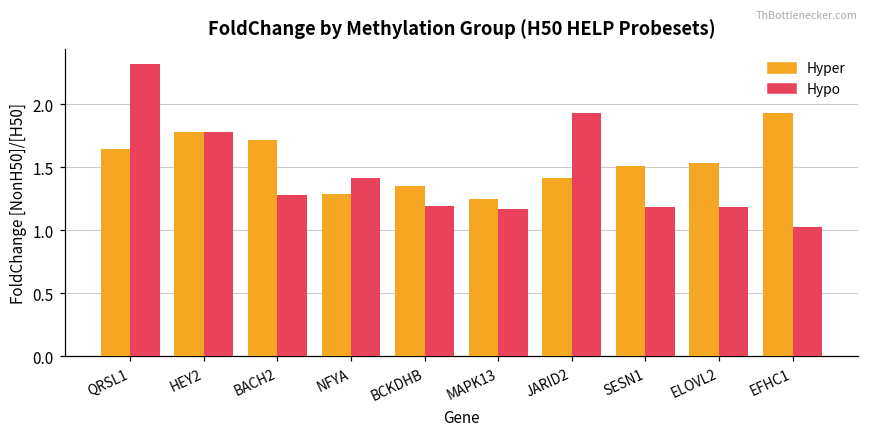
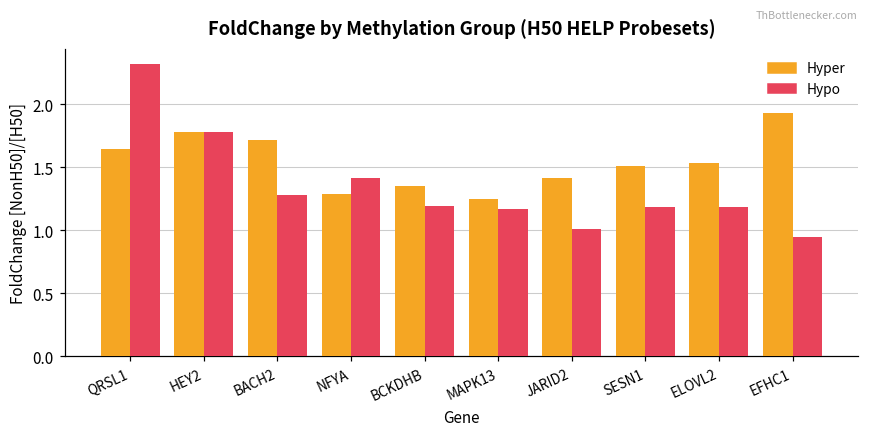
Hypo, JARID2: 1.93 -> 1.01
Hypo, EFHC1: 1.03 -> 0.94
